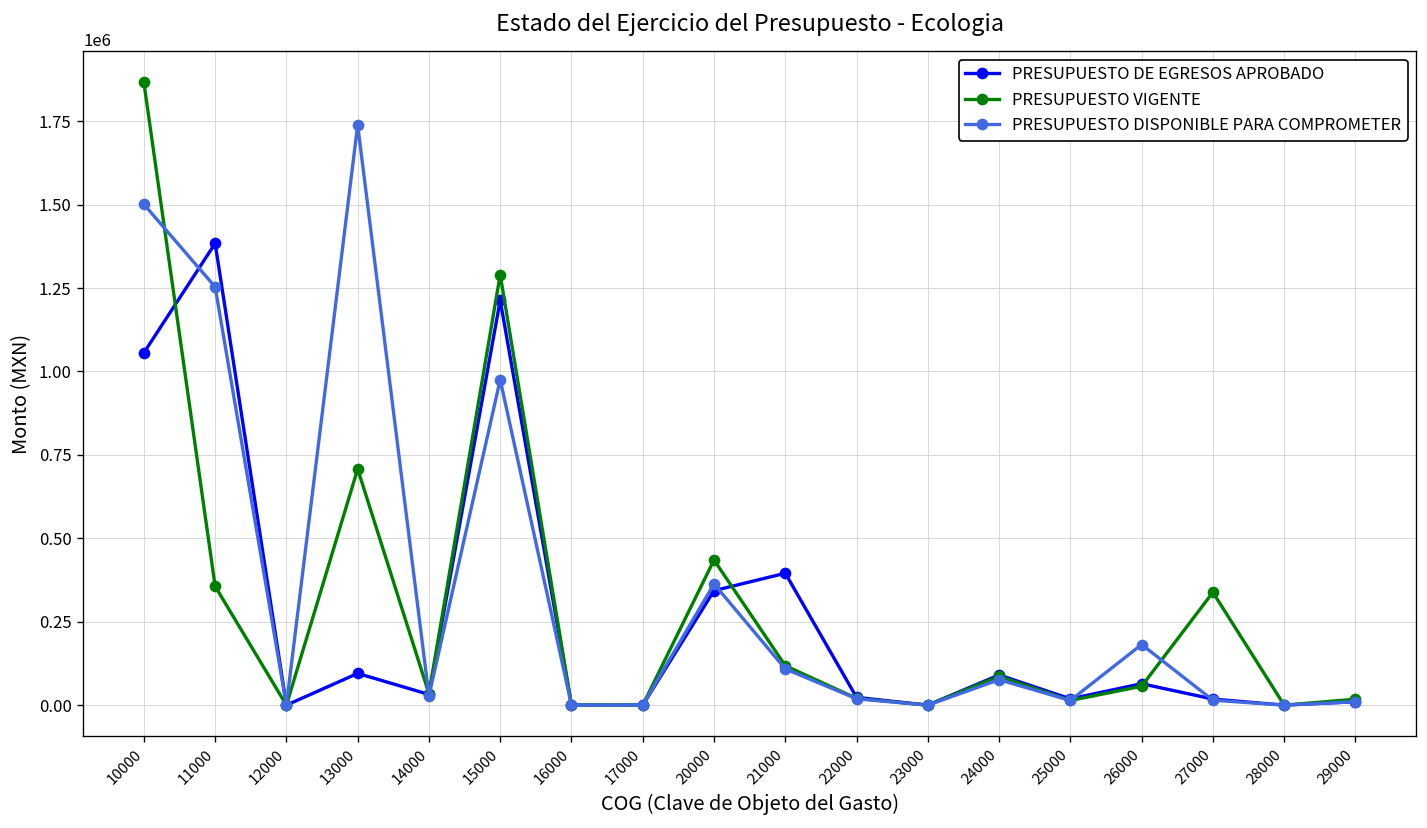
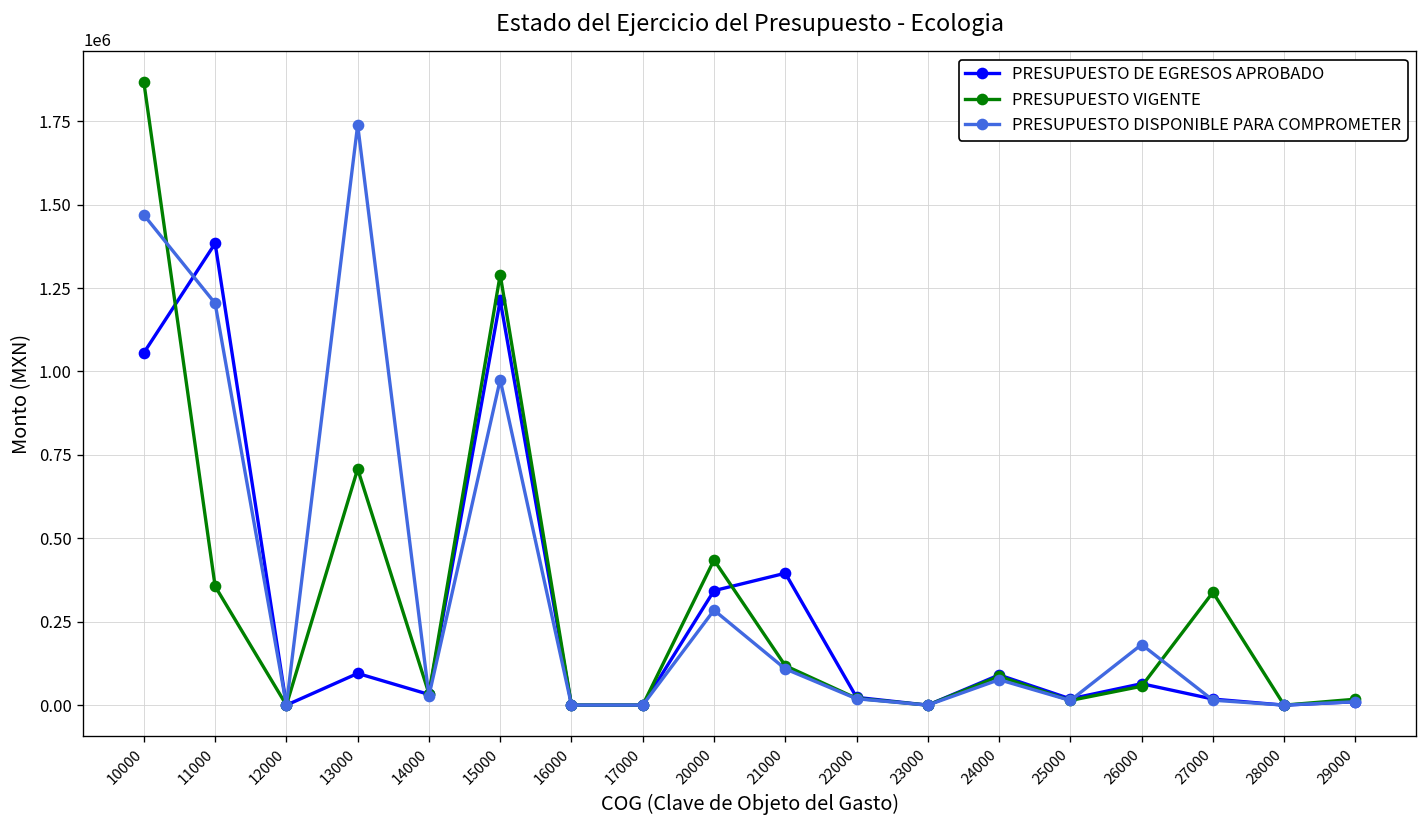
PRESUPUESTO DISPONIBLE PARA COMPROMETER, 10000: 1500000 -> 1470000
PRESUPUESTO DISPONIBLE PARA COMPROMETER, 11000: 1250000 -> 1200000
PRESUPUESTO DISPONIBLE PARA COMPROMETER, 20000: 360000 -> 280000
